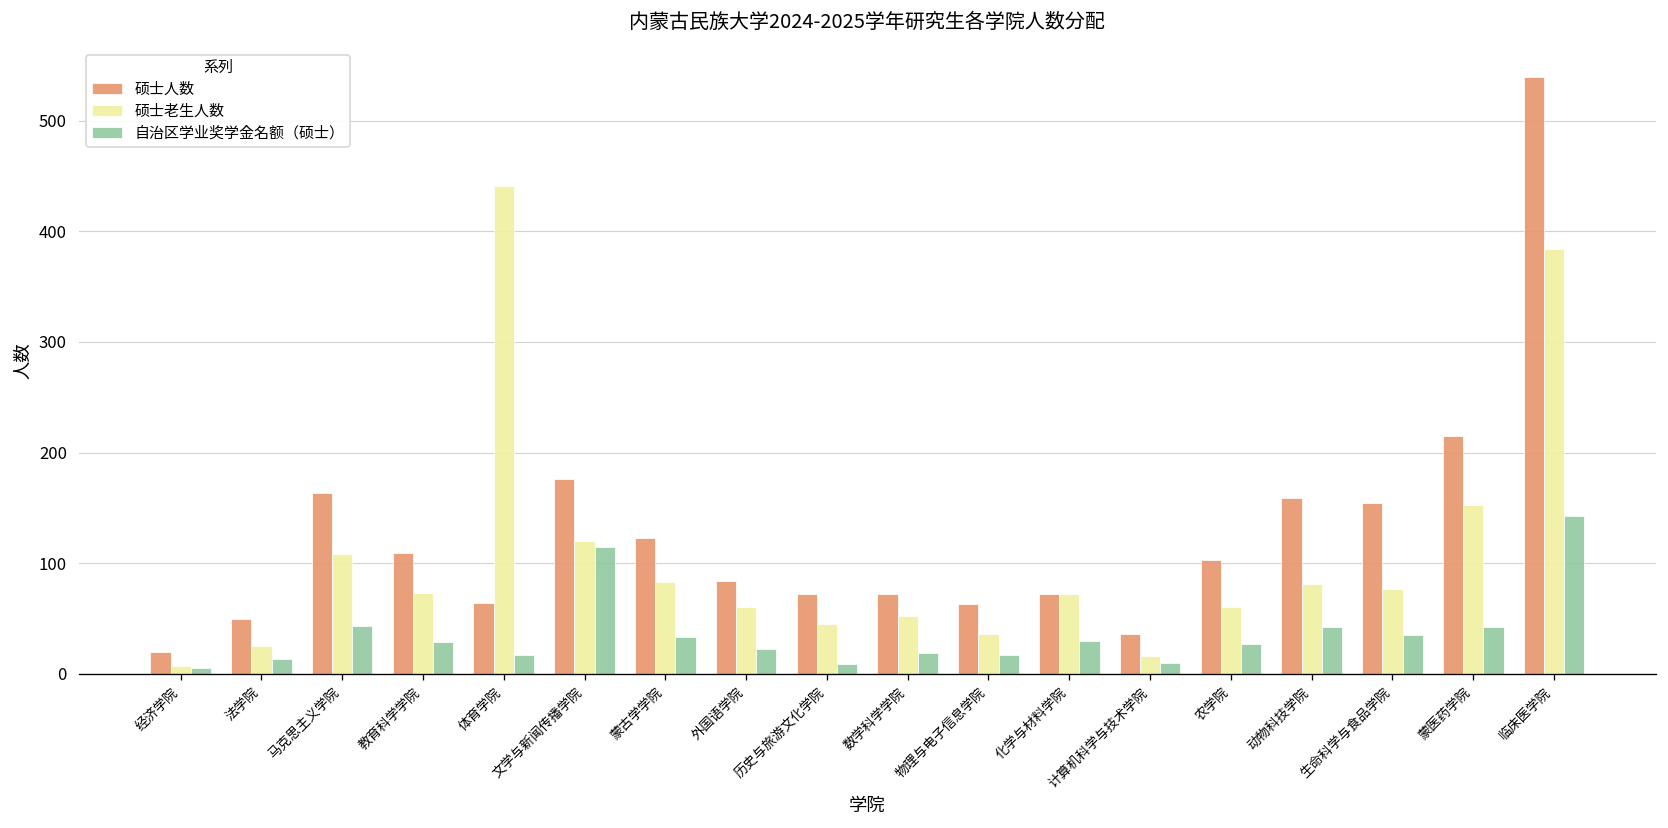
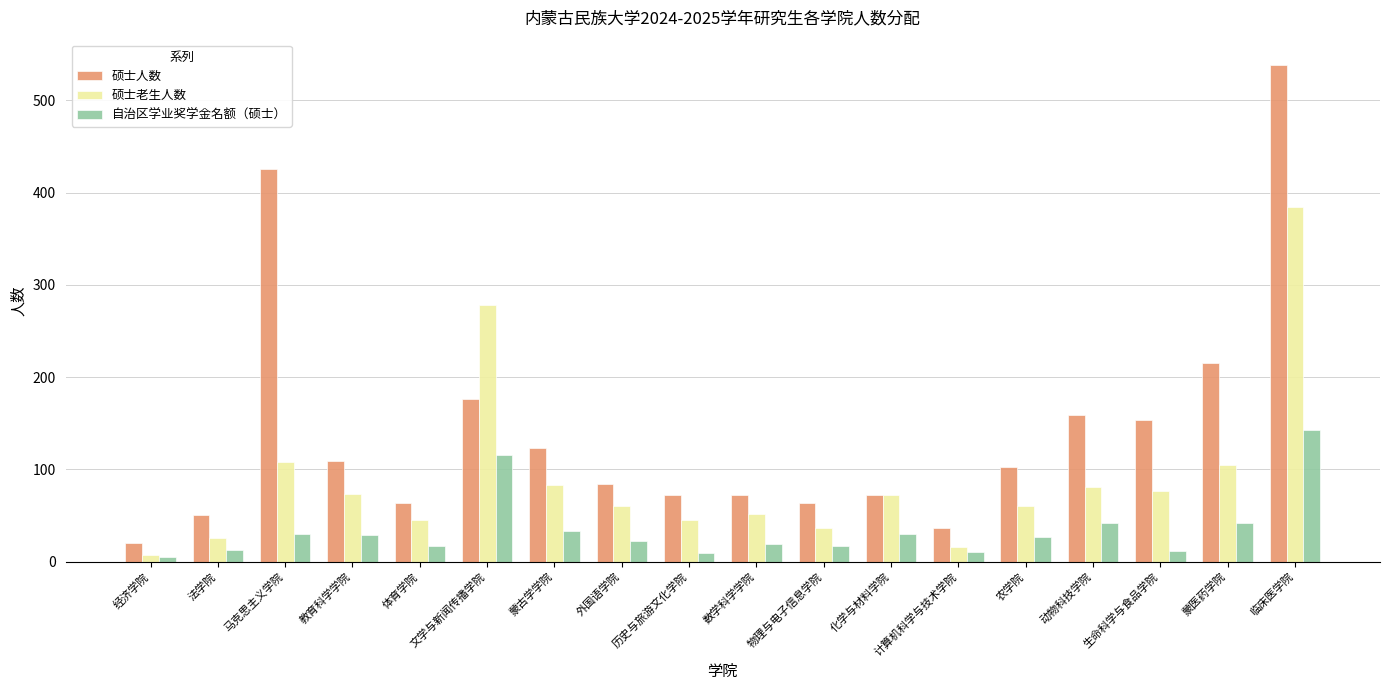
硕士人数, 马克思主义学院: 160 -> 430
自治区学业奖学金名额（硕士）, 马克思主义学院: 40 -> 30
硕士老生人数, 体育学院: 440 -> 50
硕士老生人数, 文学与新闻传播学院: 120 -> 280
自治区学业奖学金名额（硕士）, 生命科学与食品学院: 40 -> 10
硕士老生人数, 蒙医药学院: 150 -> 110
